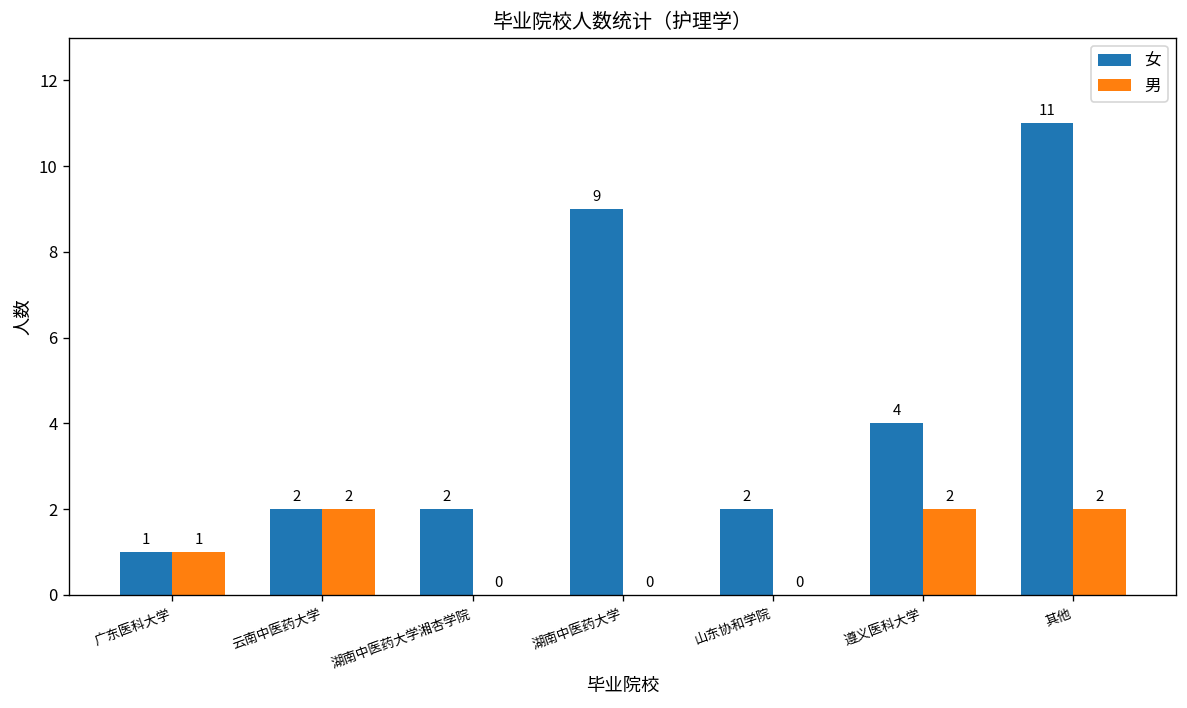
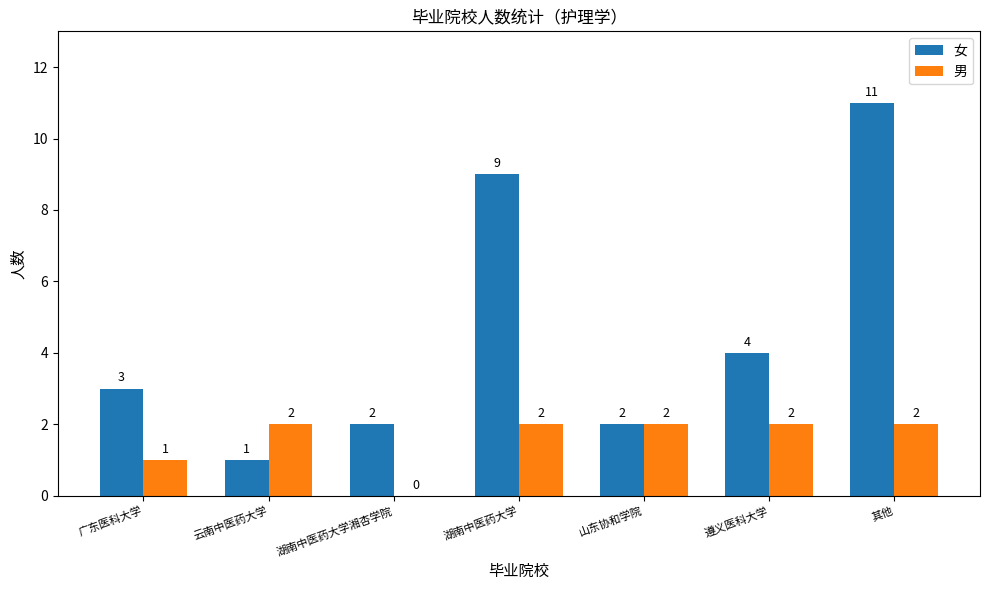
女, 广东医科大学: 1 -> 3
女, 云南中医药大学: 2 -> 1
男, 湖南中医药大学: 0 -> 2
男, 山东协和学院: 0 -> 2
